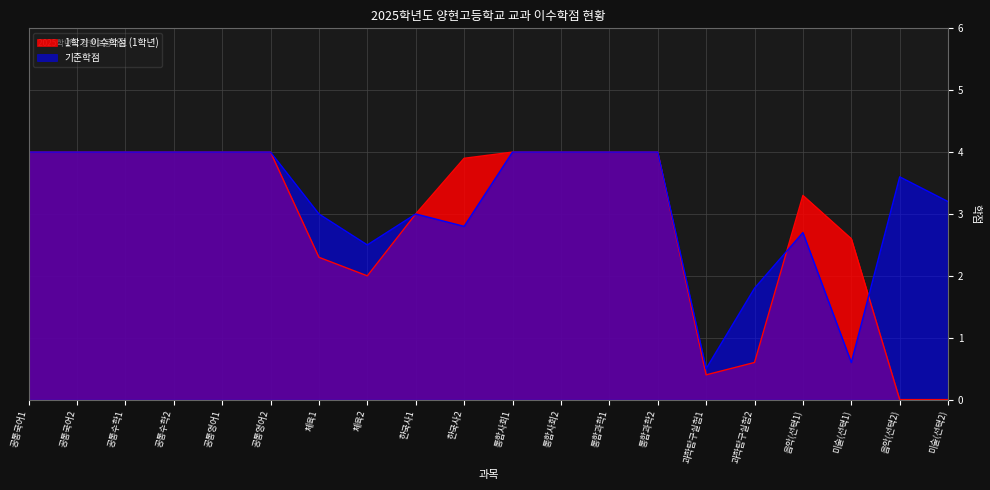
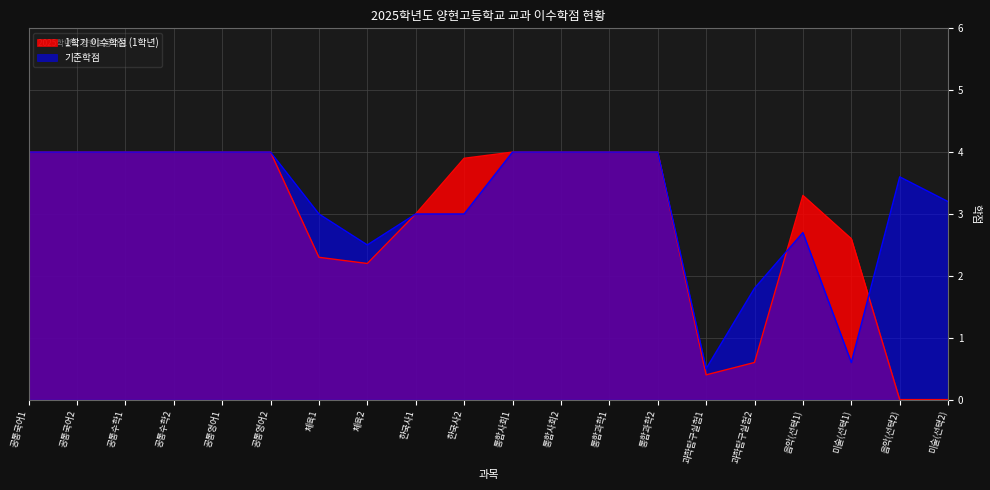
1학기 이수학점 (1학년), 체육2: 2.0 -> 2.2
기준학점, 한국사2: 2.8 -> 3.0
